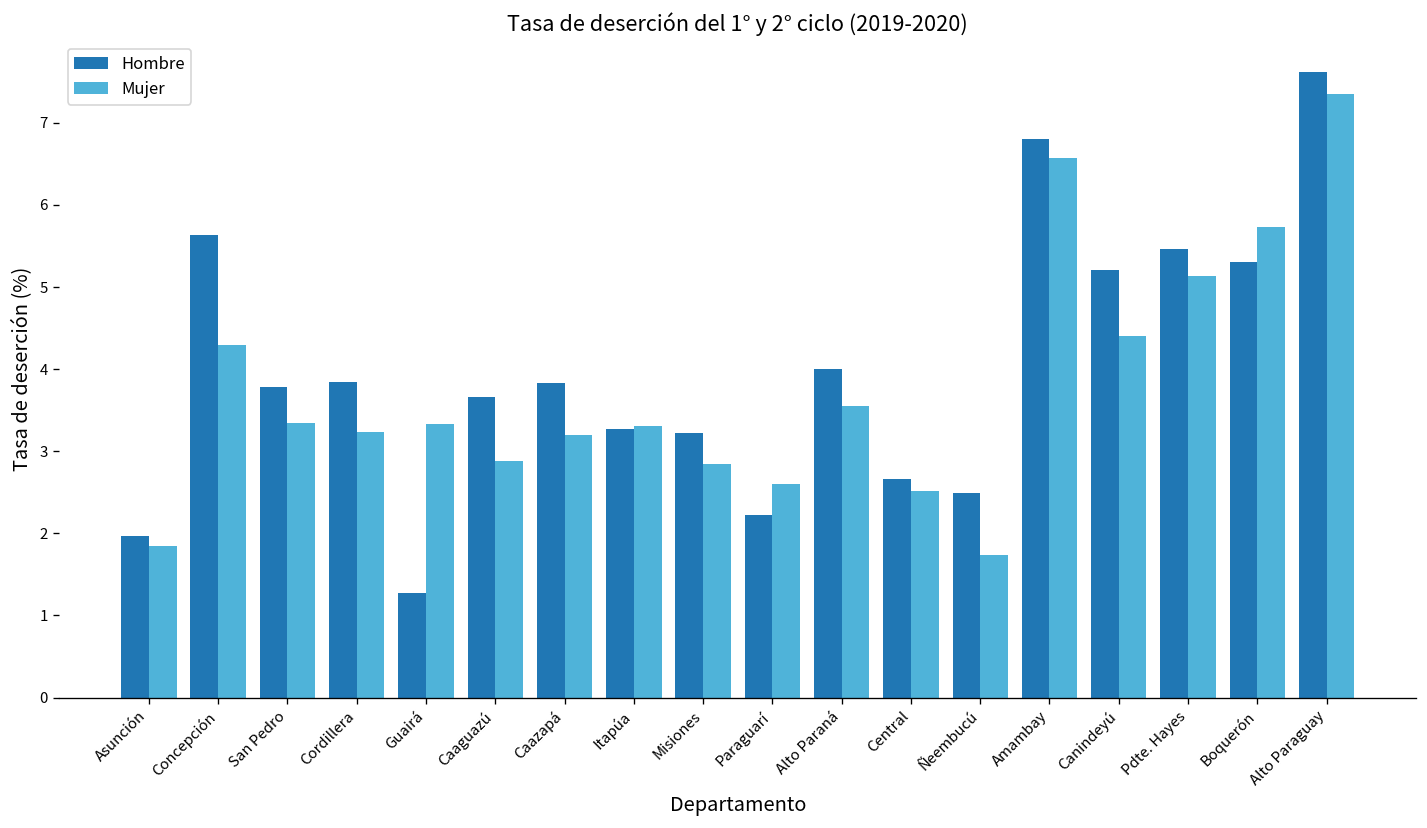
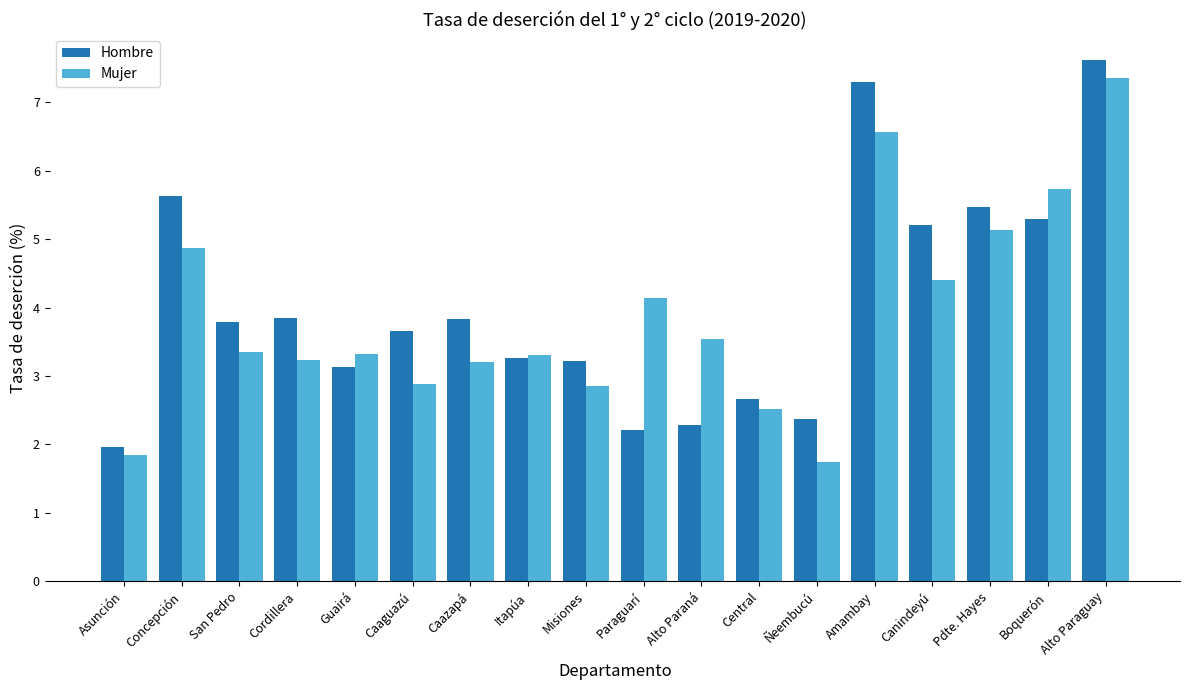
Mujer, Concepción: 4.3 -> 4.9
Hombre, Guairá: 1.3 -> 3.1
Mujer, Paraguarí: 2.6 -> 4.1
Hombre, Alto Paraná: 4.0 -> 2.3
Hombre, Ñeembucú: 2.5 -> 2.4
Hombre, Amambay: 6.8 -> 7.3
